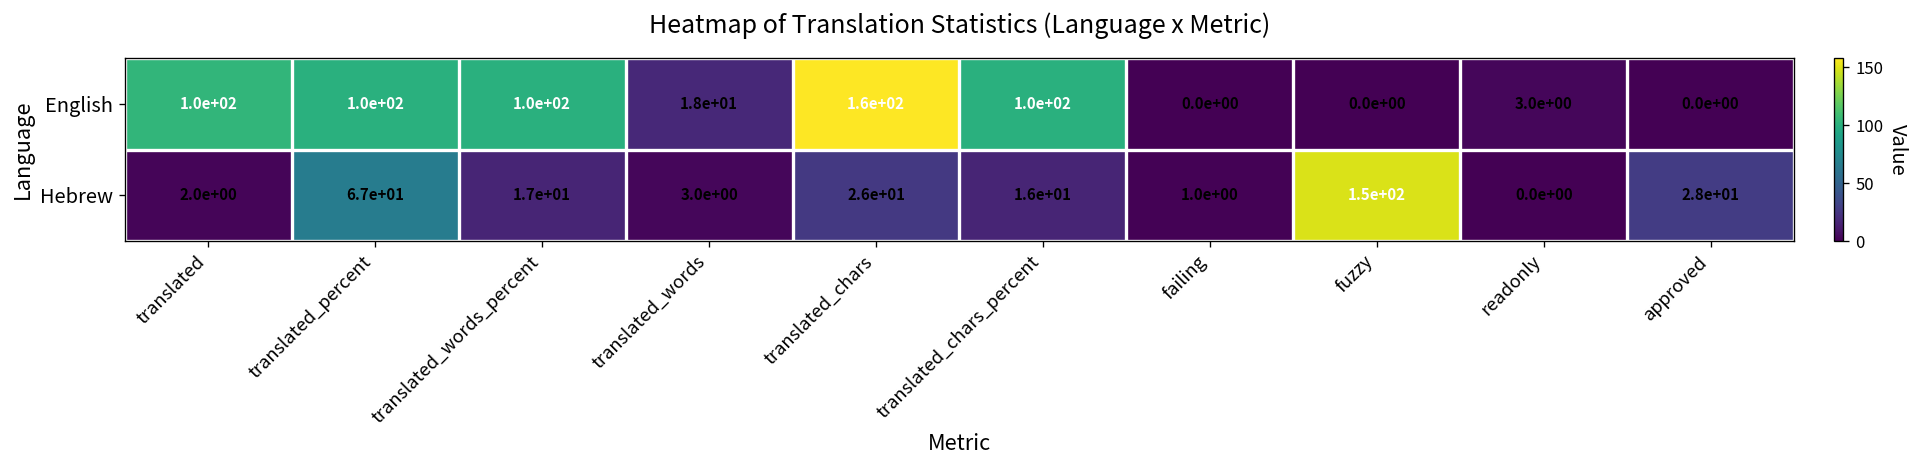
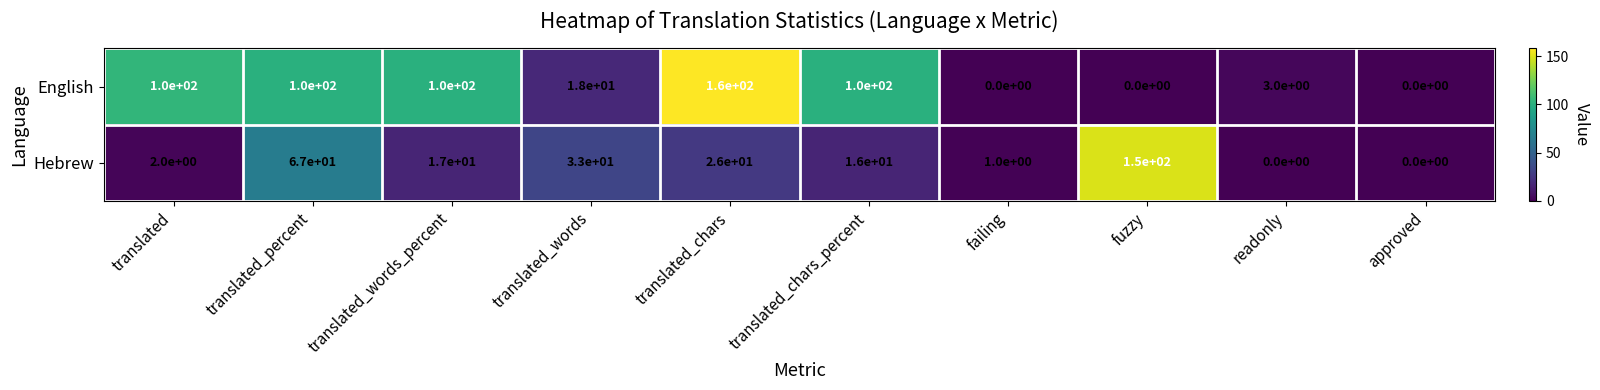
Hebrew, translated_words: 3.0e+00 -> 3.3e+01
Hebrew, approved: 2.8e+01 -> 0.0e+00
